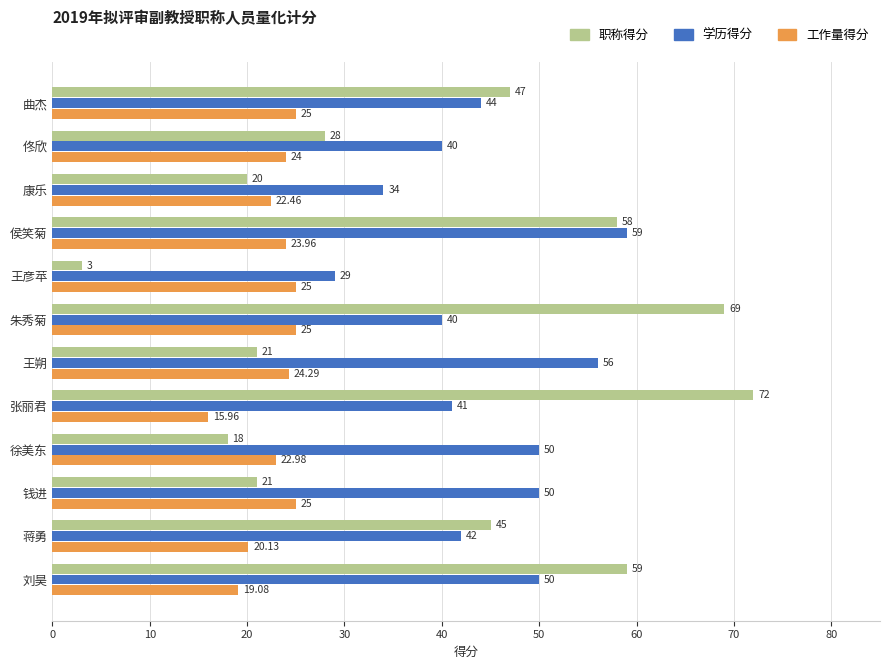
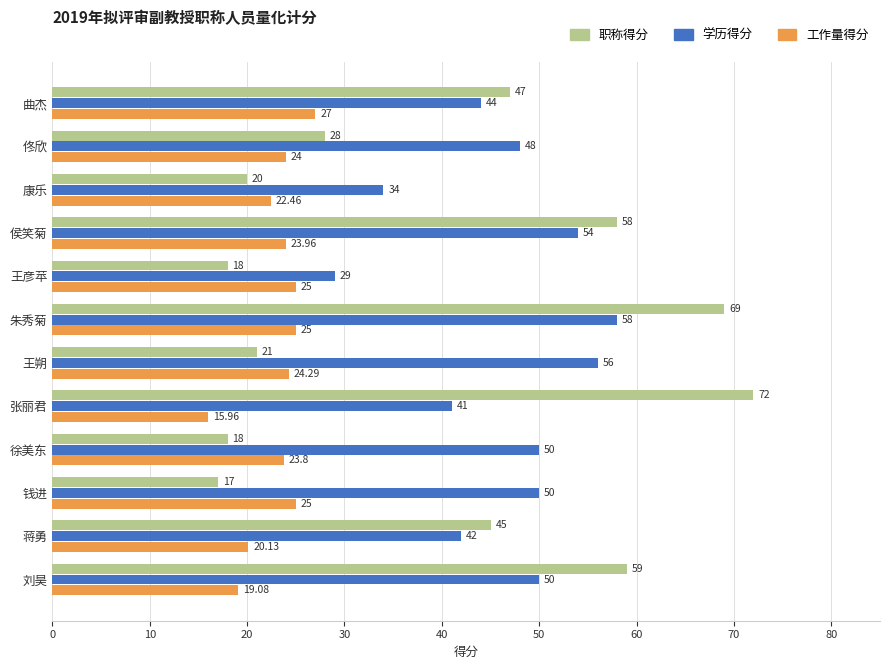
工作量得分, 曲杰: 25 -> 27
学历得分, 佟欣: 40 -> 48
学历得分, 侯笑菊: 59 -> 54
职称得分, 王彦苹: 3 -> 18
学历得分, 朱秀菊: 40 -> 58
工作量得分, 徐美东: 22.98 -> 23.8
职称得分, 钱进: 21 -> 17
